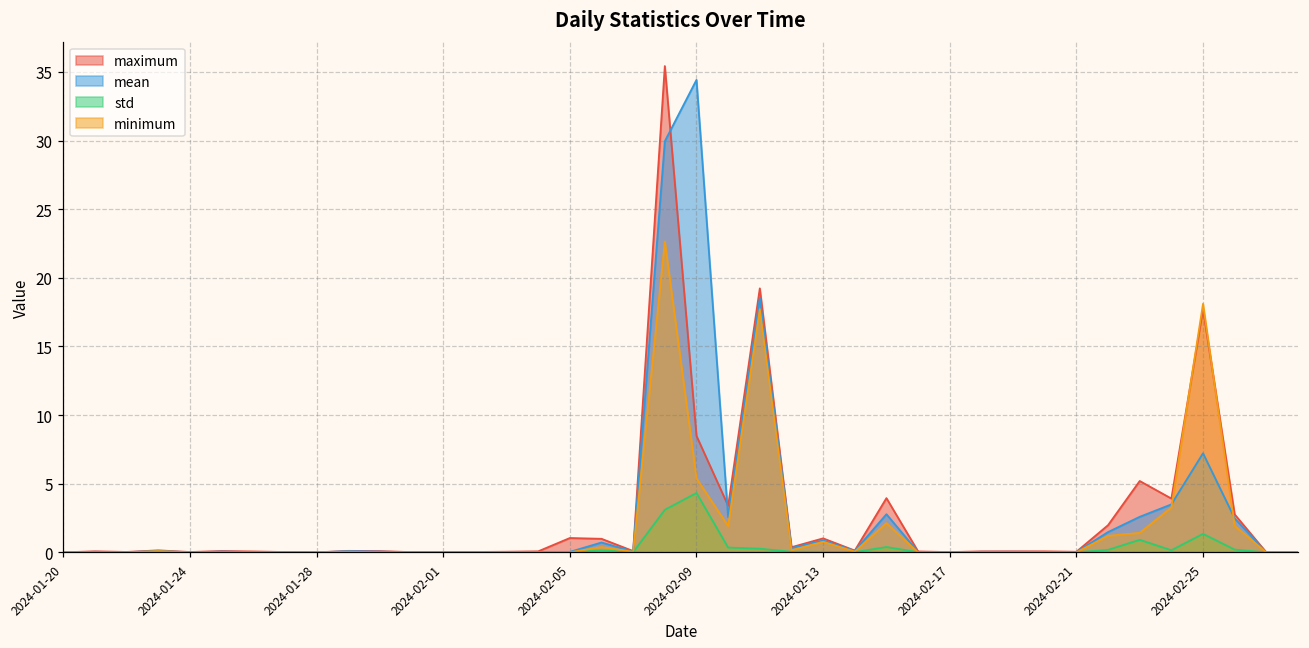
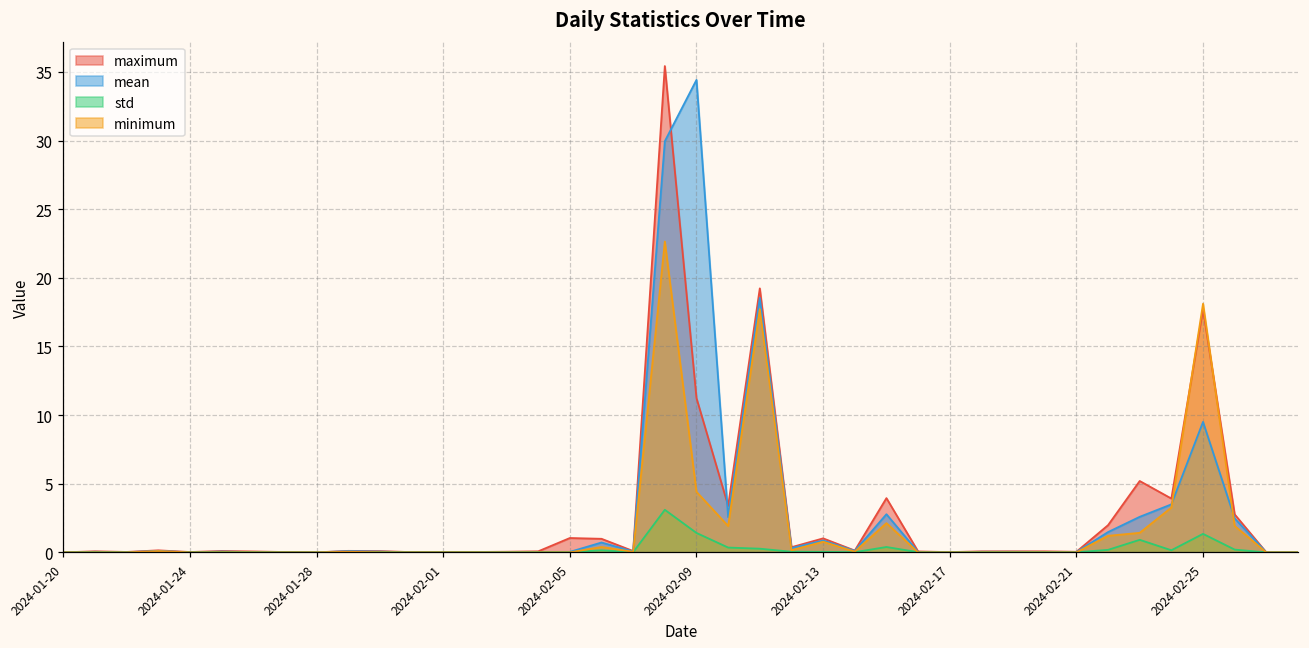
maximum, 2024-02-09: 8.5 -> 11.2
std, 2024-02-09: 4.3 -> 1.4
minimum, 2024-02-09: 5.4 -> 4.4
mean, 2024-02-25: 7.2 -> 9.5
